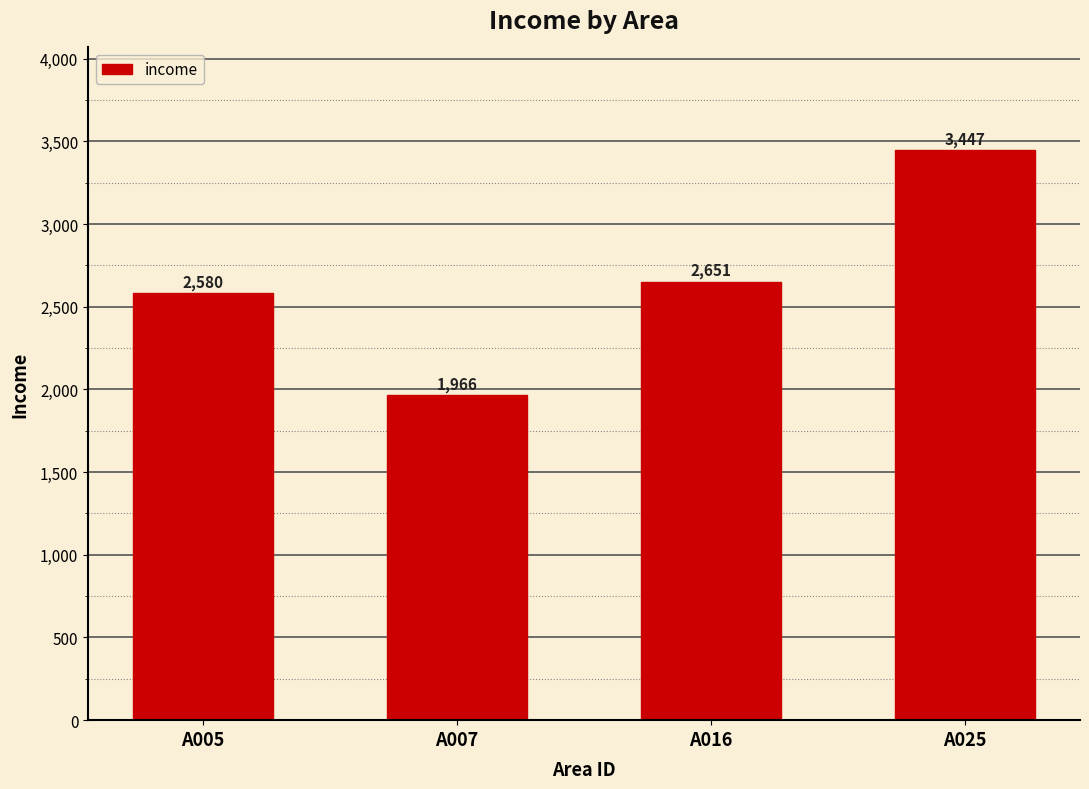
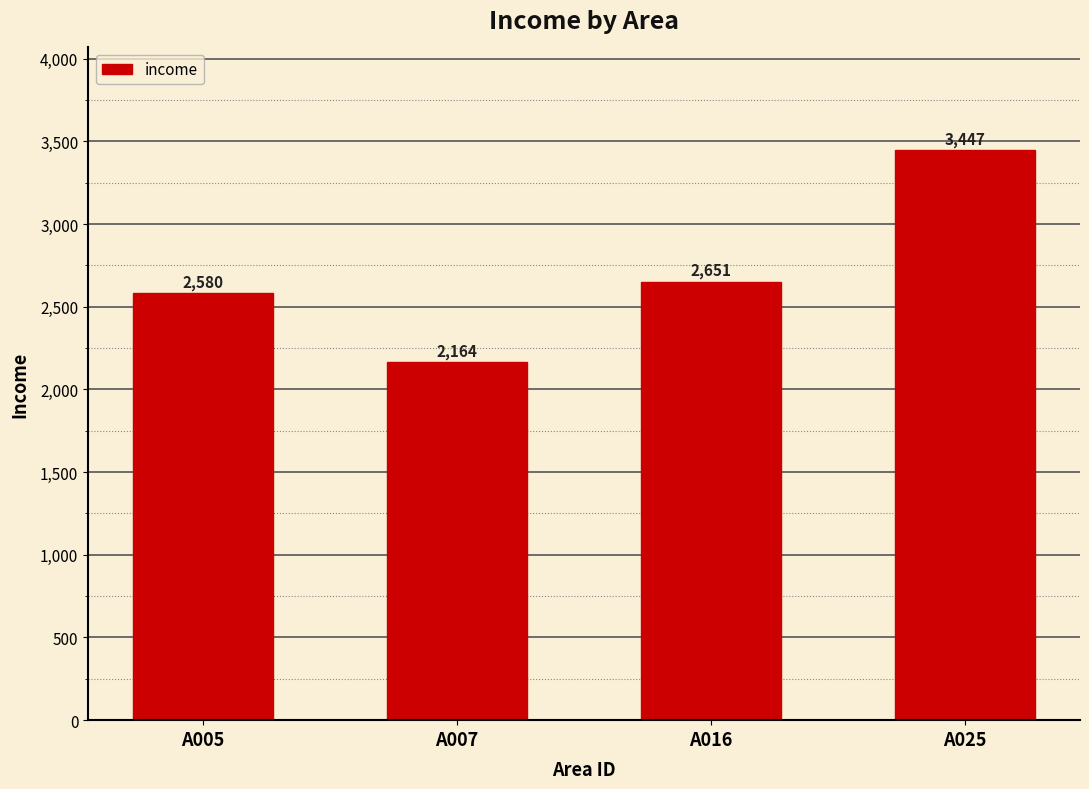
A007: 1,966 -> 2,164
